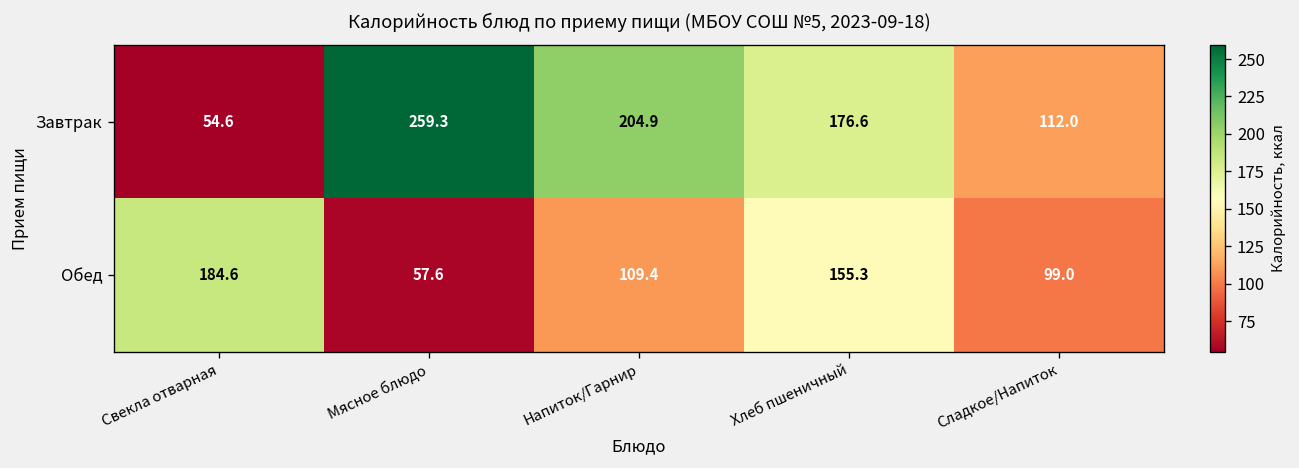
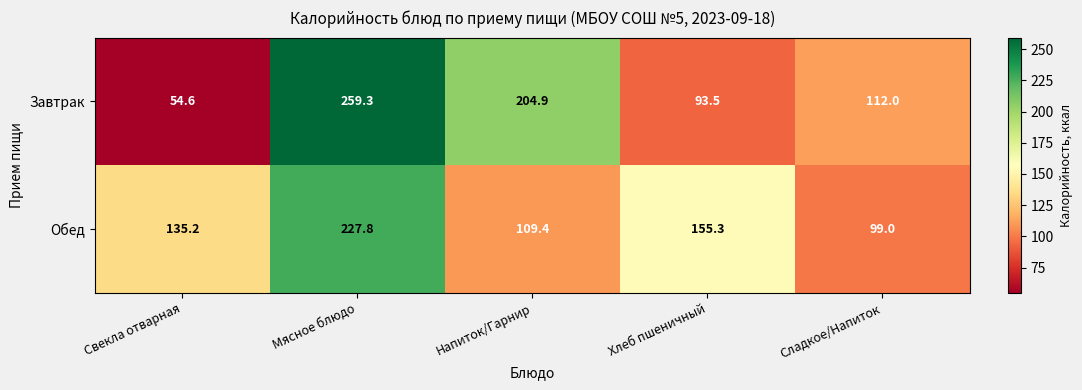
Завтрак, Хлеб пшеничный: 176.6 -> 93.5
Обед, Свекла отварная: 184.6 -> 135.2
Обед, Мясное блюдо: 57.6 -> 227.8
